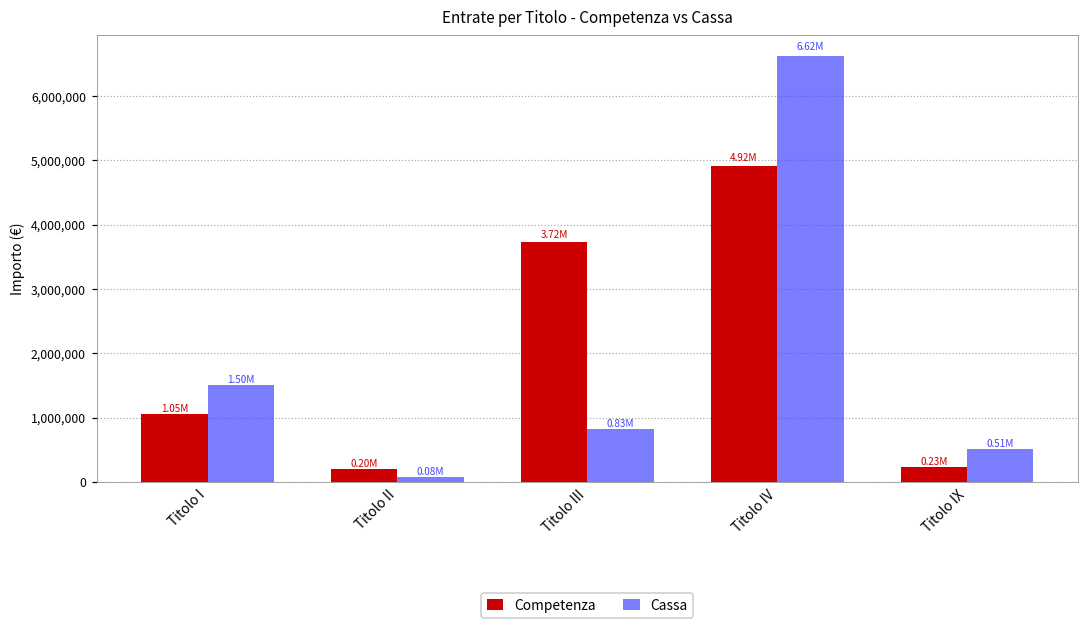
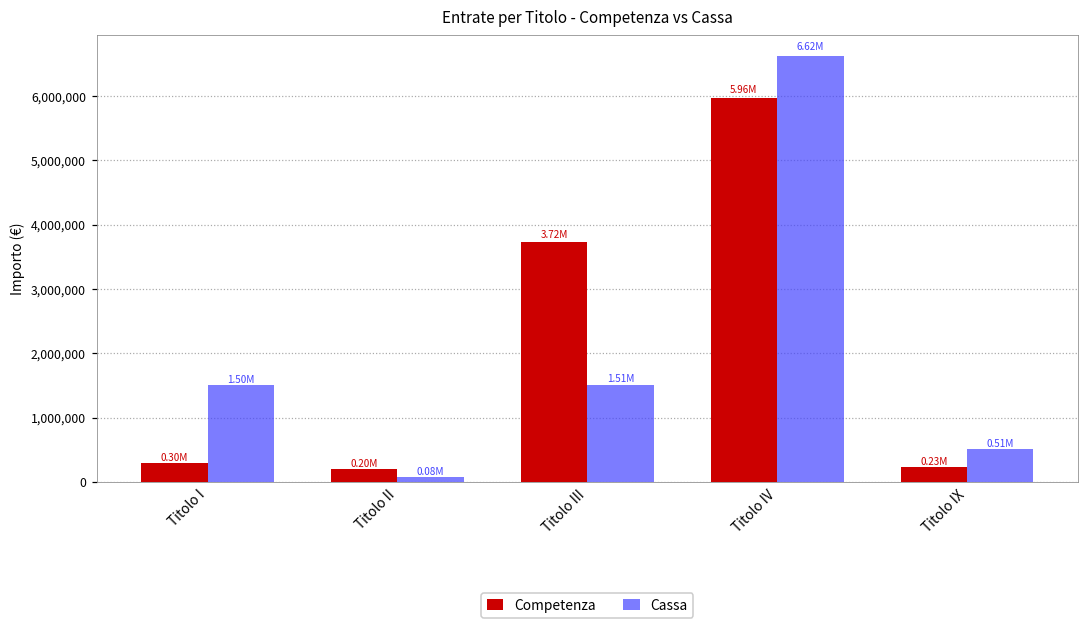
Competenza, Titolo I: 1.05M -> 0.30M
Cassa, Titolo III: 0.83M -> 1.51M
Competenza, Titolo IV: 4.92M -> 5.96M
